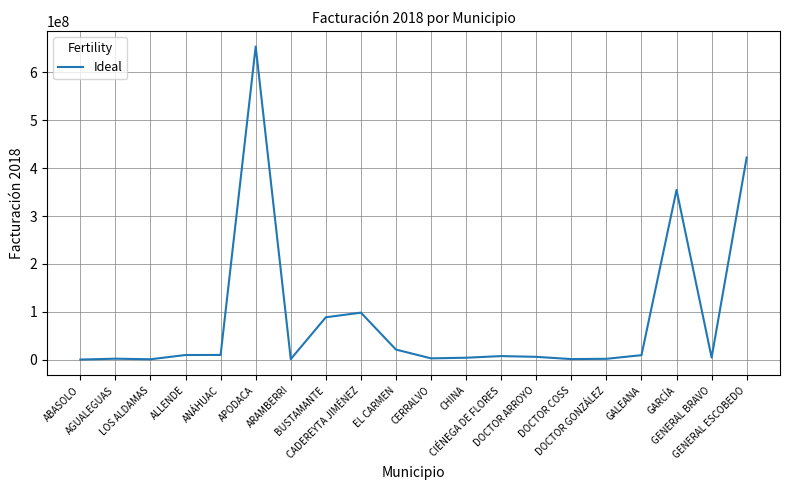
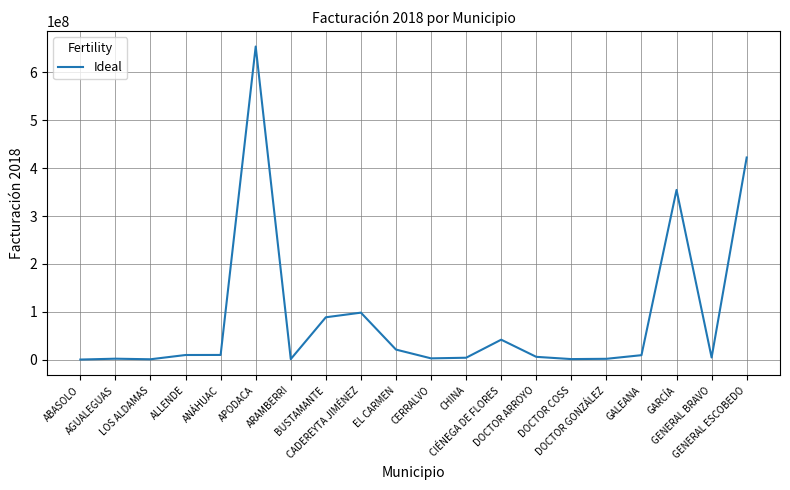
CIÉNEGA DE FLORES: 10000000 -> 40000000
